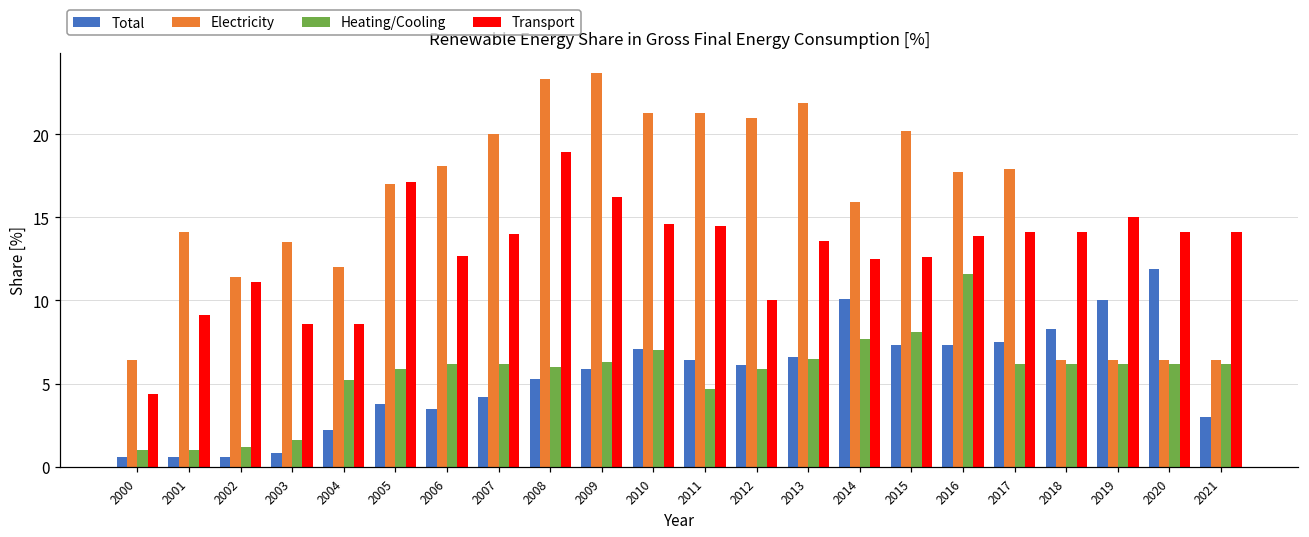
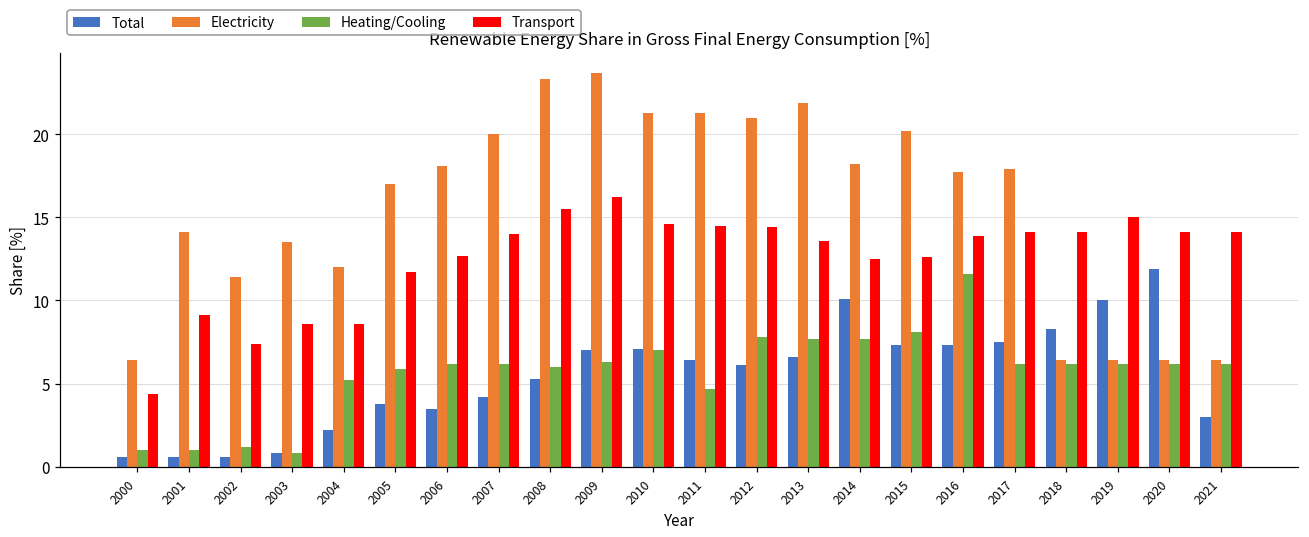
Transport, 2002: 11.1 -> 7.4
Heating/Cooling, 2003: 1.6 -> 0.8
Transport, 2005: 17.1 -> 11.7
Transport, 2008: 18.9 -> 15.5
Total, 2009: 5.9 -> 7.0
Heating/Cooling, 2012: 5.9 -> 7.8
Transport, 2012: 10.0 -> 14.4
Heating/Cooling, 2013: 6.5 -> 7.7
Electricity, 2014: 15.9 -> 18.2
